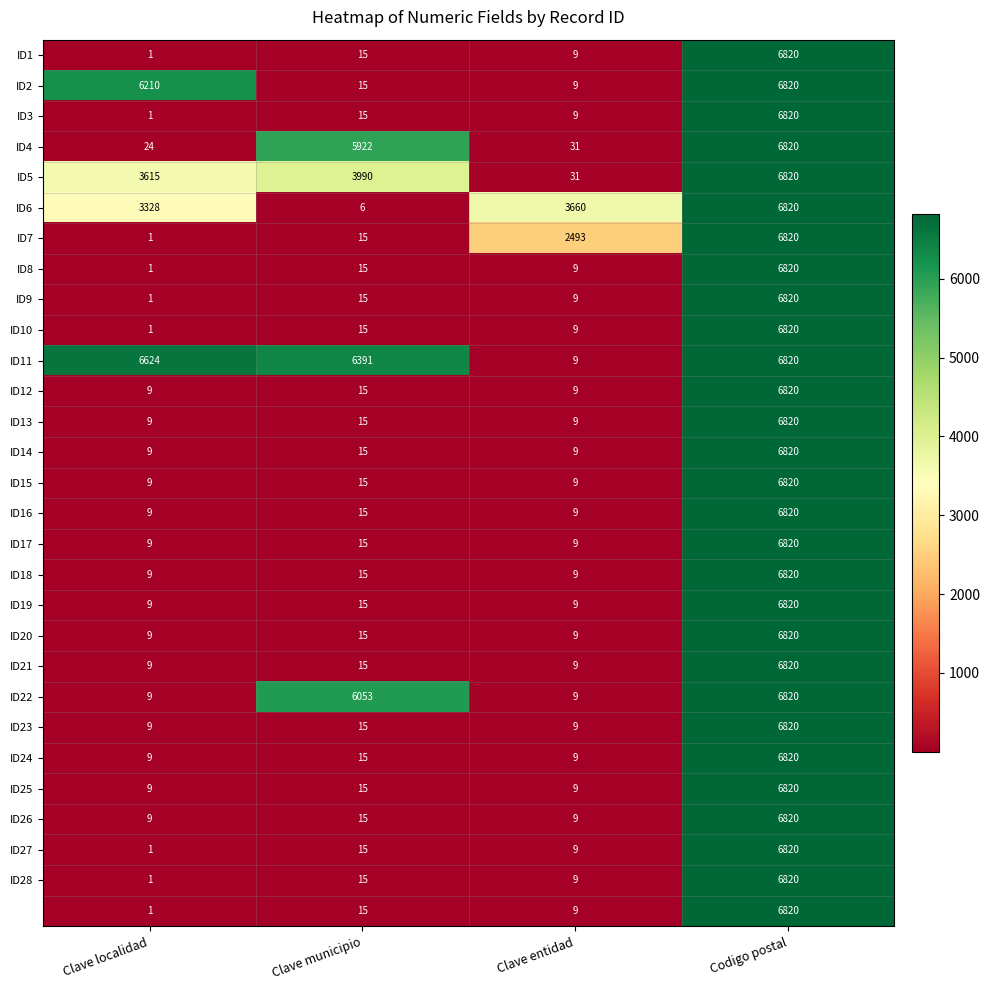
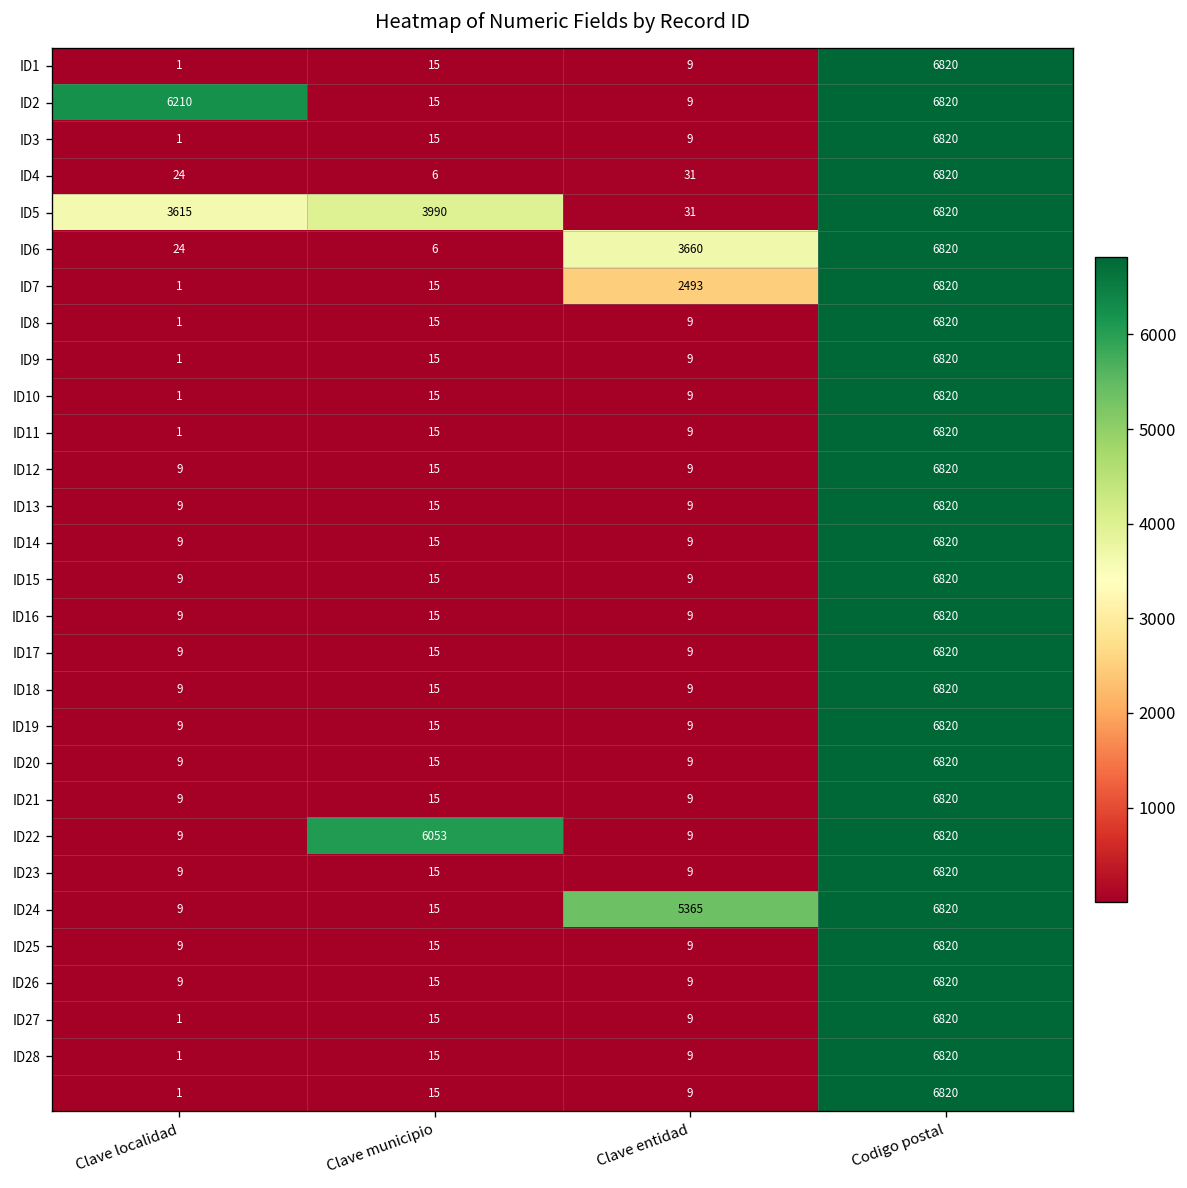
ID4, Clave municipio: 5922 -> 6
ID6, Clave localidad: 3328 -> 24
ID11, Clave localidad: 6624 -> 1
ID11, Clave municipio: 6391 -> 15
ID24, Clave entidad: 9 -> 5365
